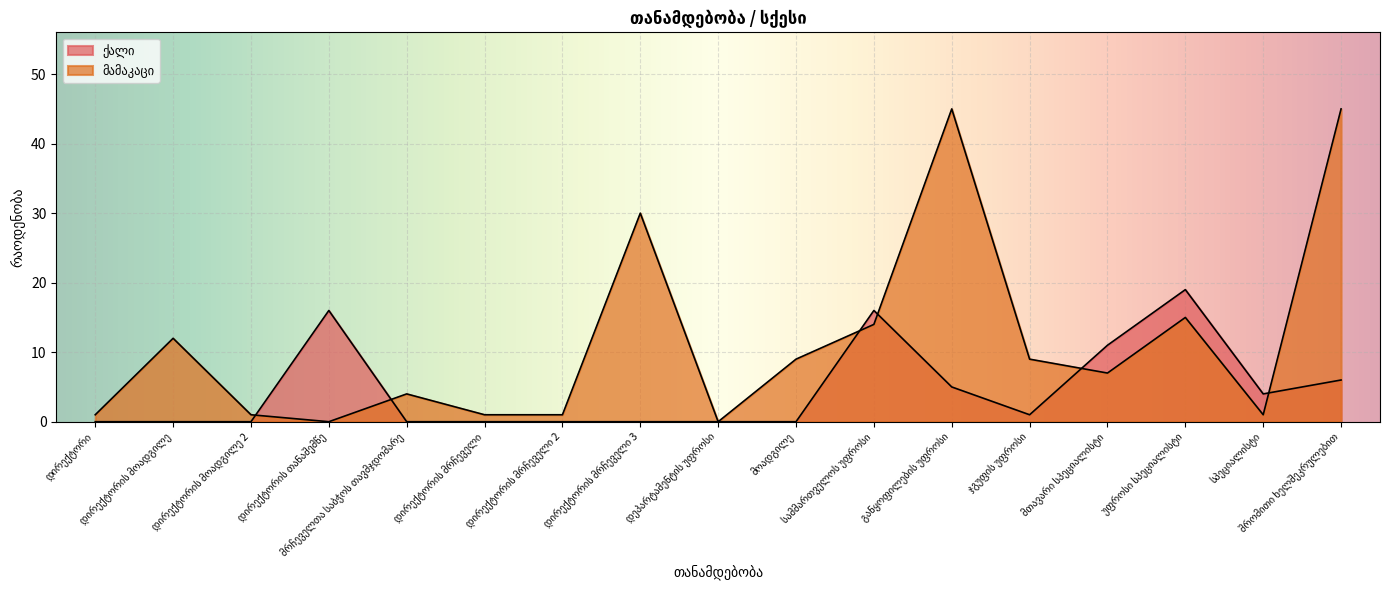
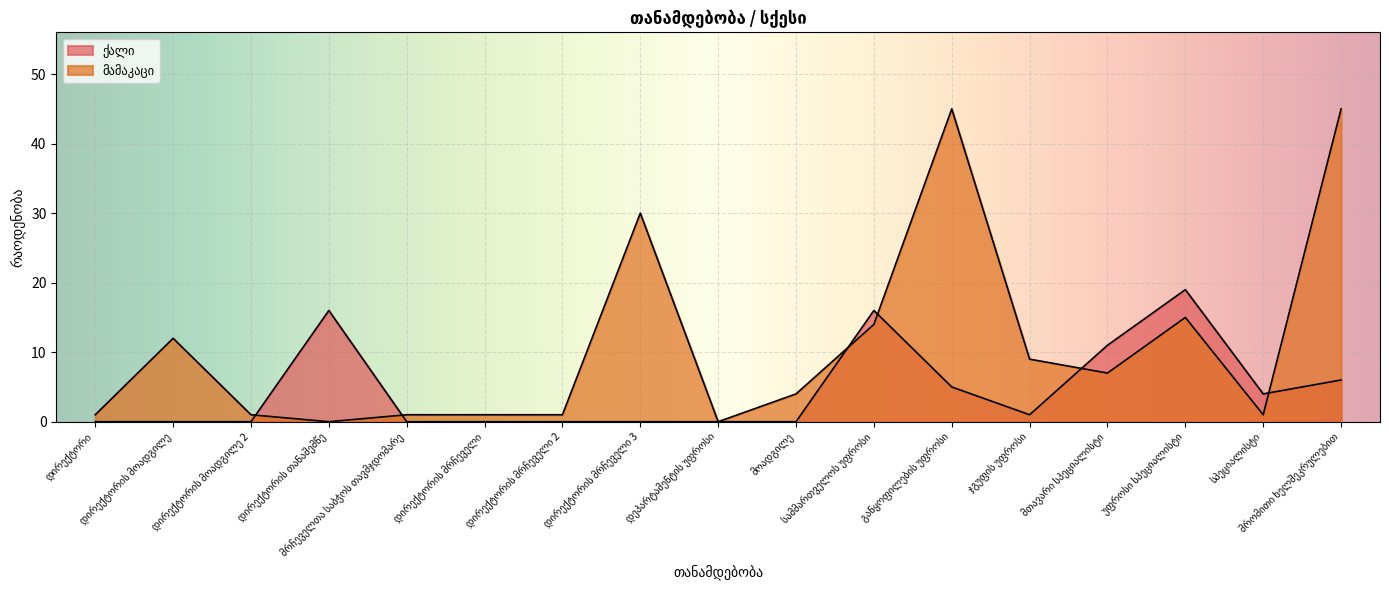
მამაკაცი, მრჩეველთა საბჭოს თავმჯდომარე: 4 -> 1
მამაკაცი, მოადგილე: 9 -> 4
